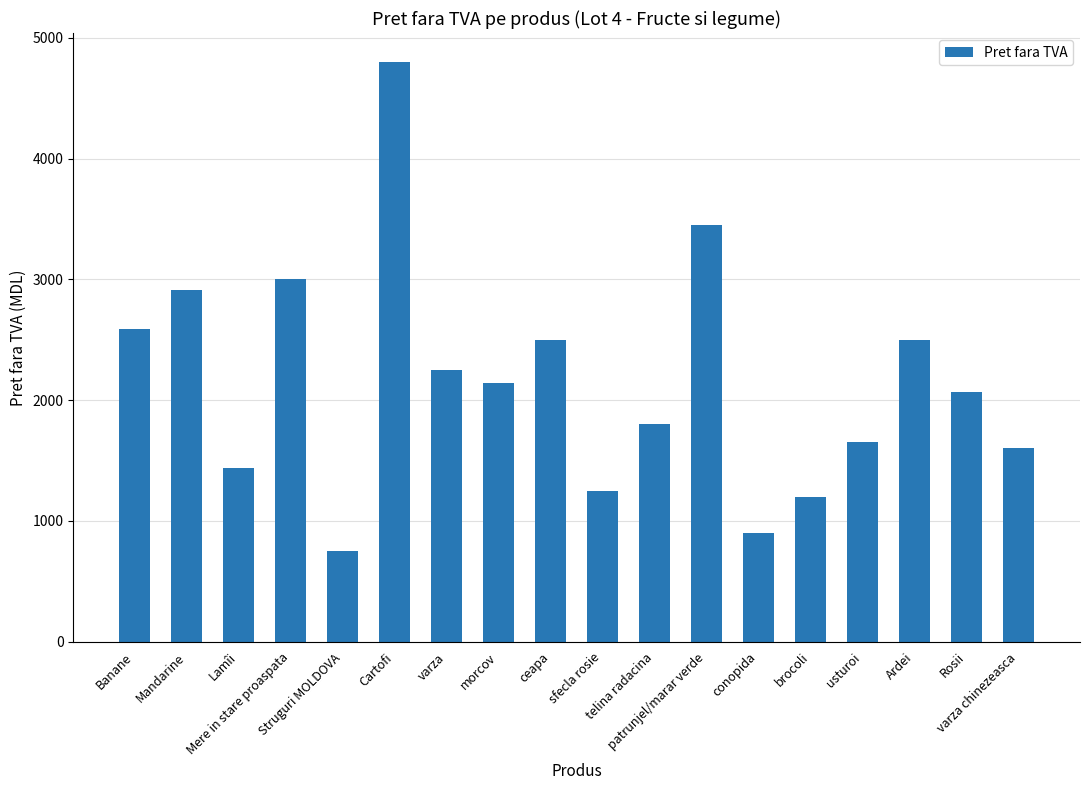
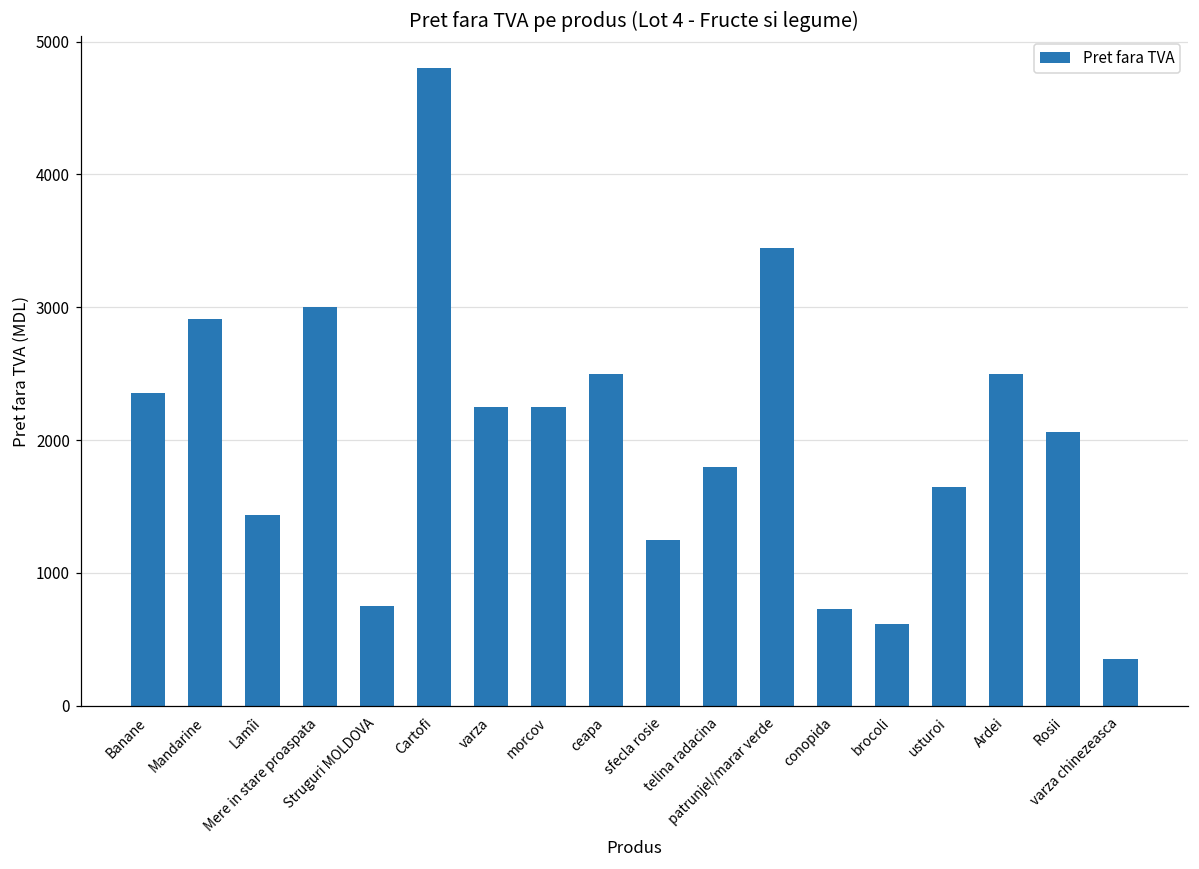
Banane: 2590 -> 2360
morcov: 2140 -> 2250
conopida: 900 -> 730
brocoli: 1200 -> 610
varza chinezeasca: 1600 -> 350
